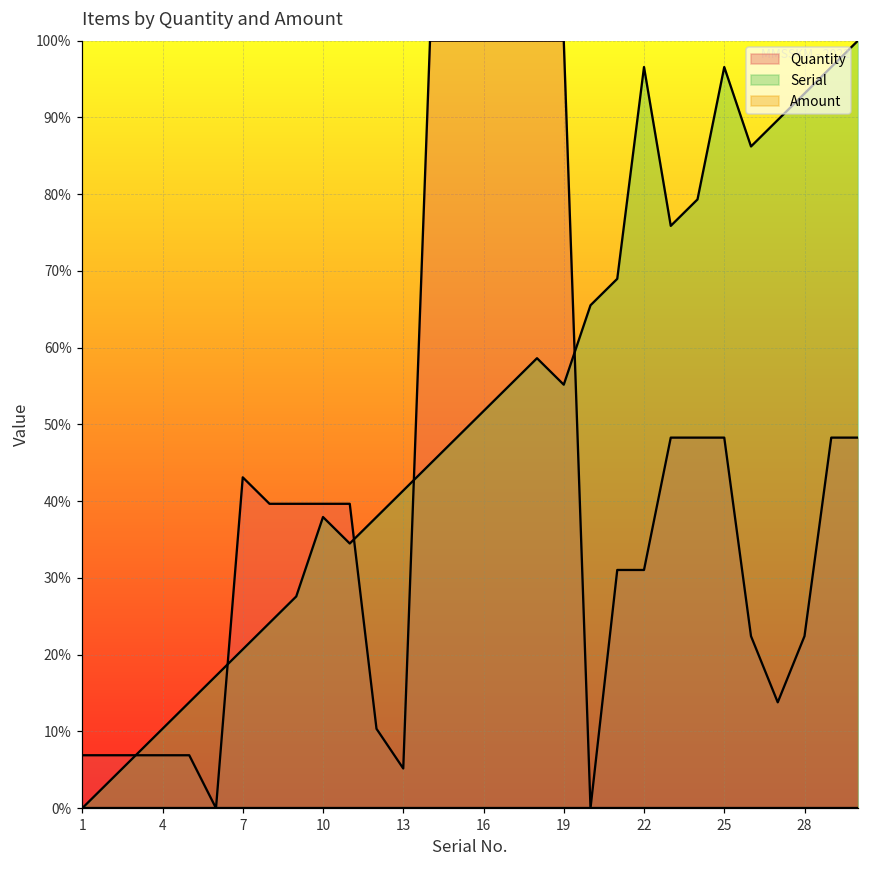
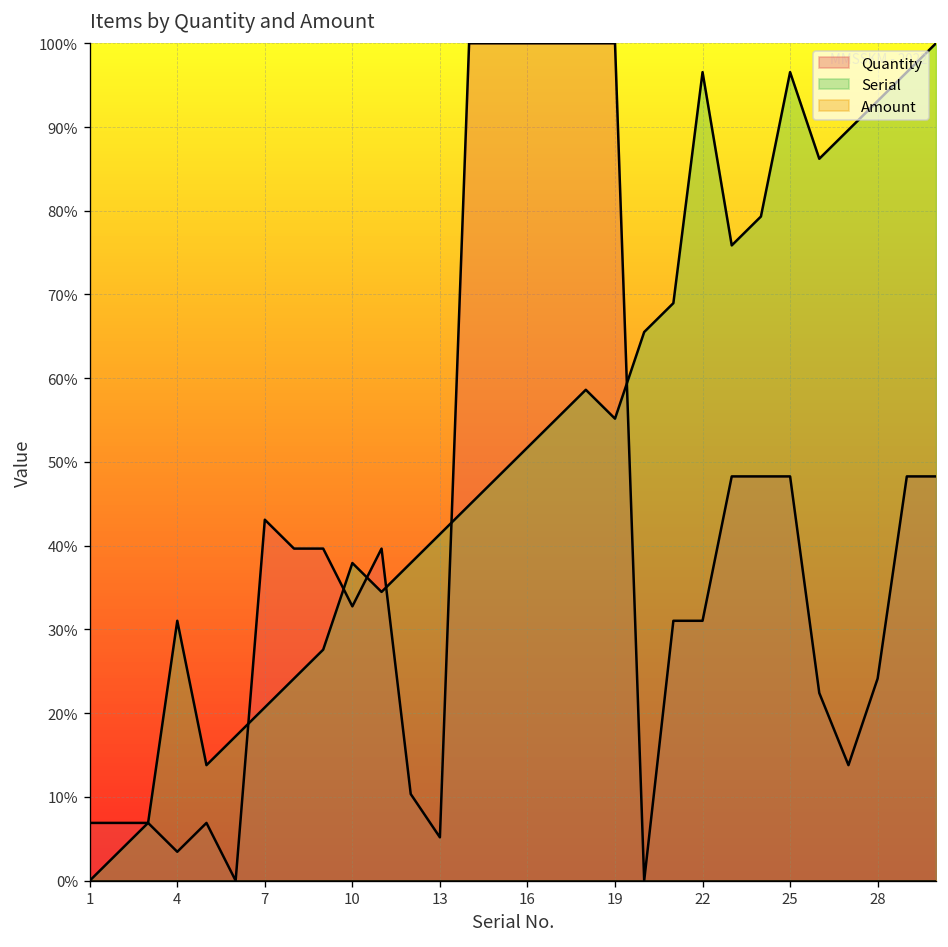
Quantity, 4: 7% -> 3%
Serial, 4: 10% -> 31%
Quantity, 10: 40% -> 33%
Quantity, 28: 22% -> 24%
